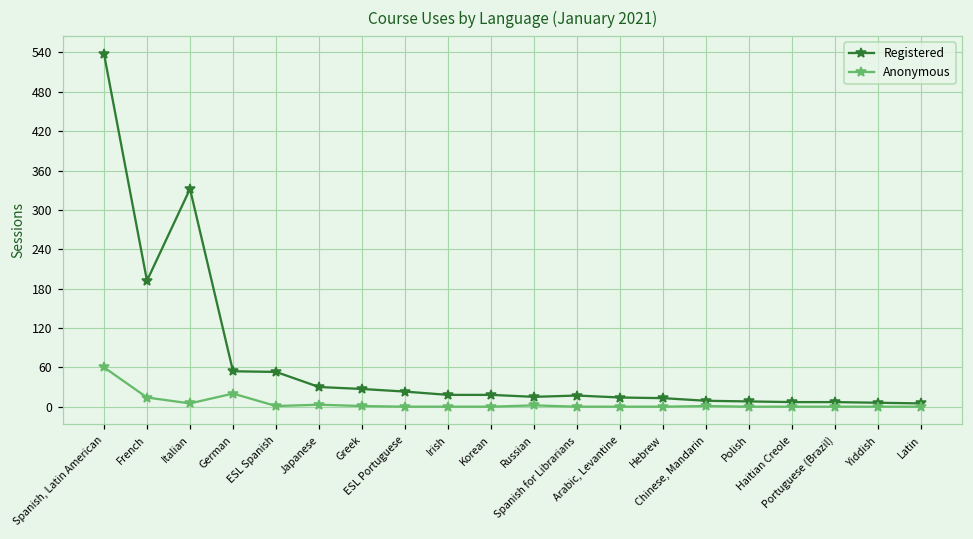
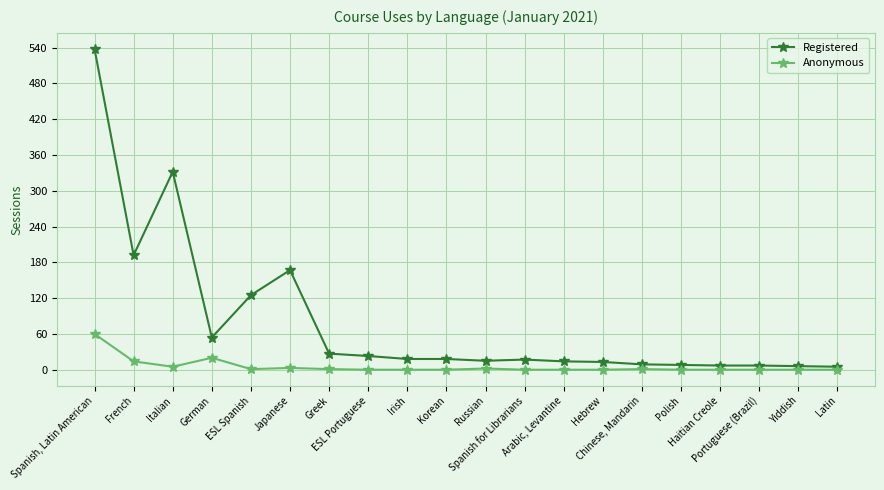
Registered, ESL Spanish: 50 -> 130
Registered, Japanese: 30 -> 170
